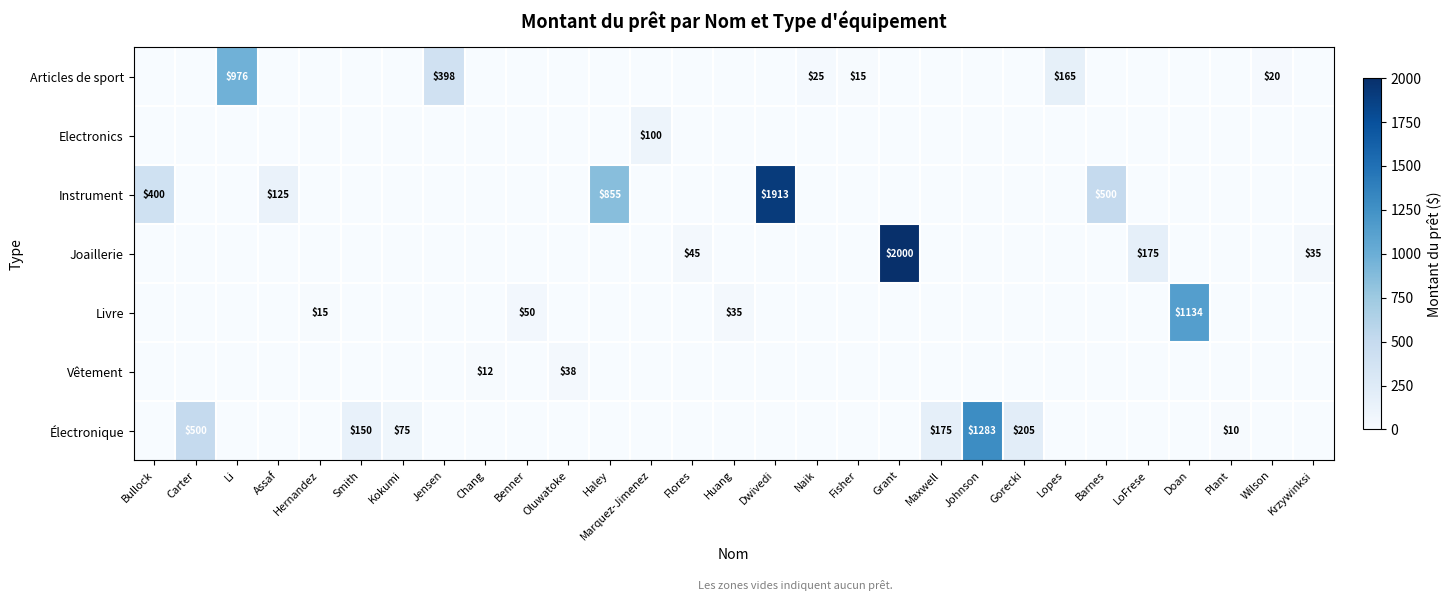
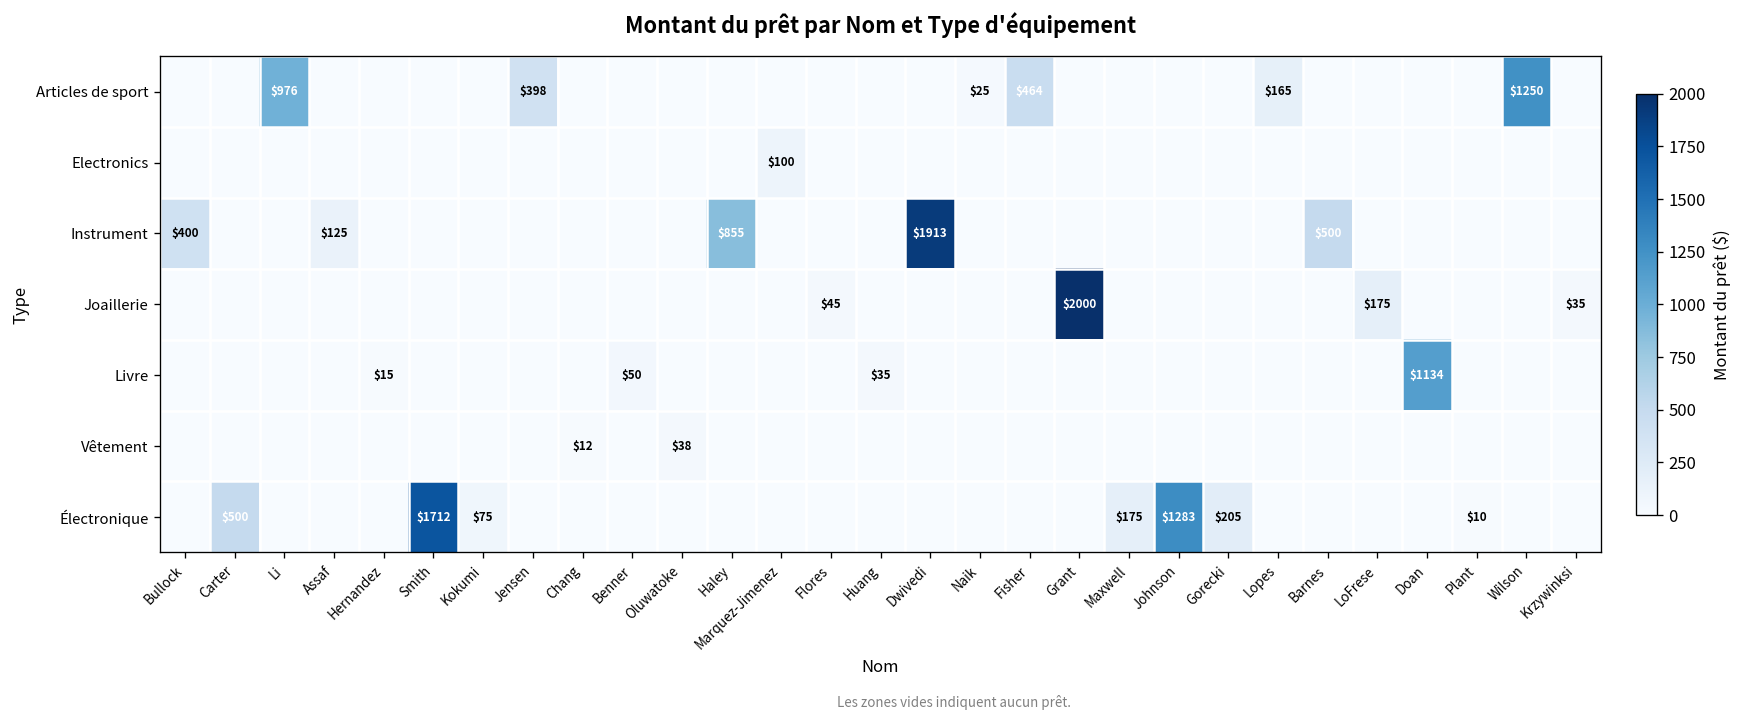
Articles de sport, Fisher: $15 -> $464
Articles de sport, Wilson: $20 -> $1250
Électronique, Smith: $150 -> $1712
